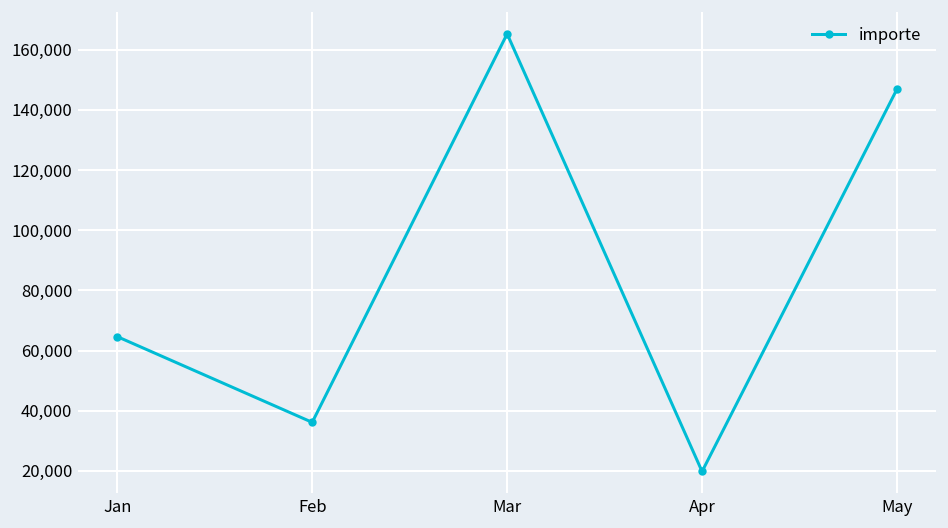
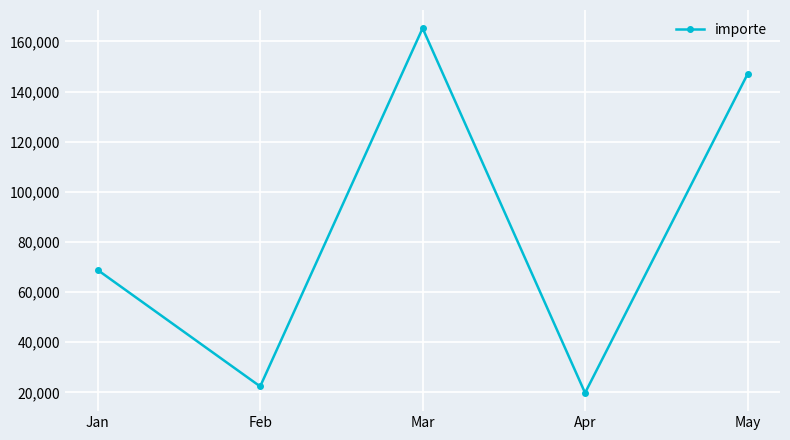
Jan: 65,000 -> 69,000
Feb: 36,000 -> 22,000
